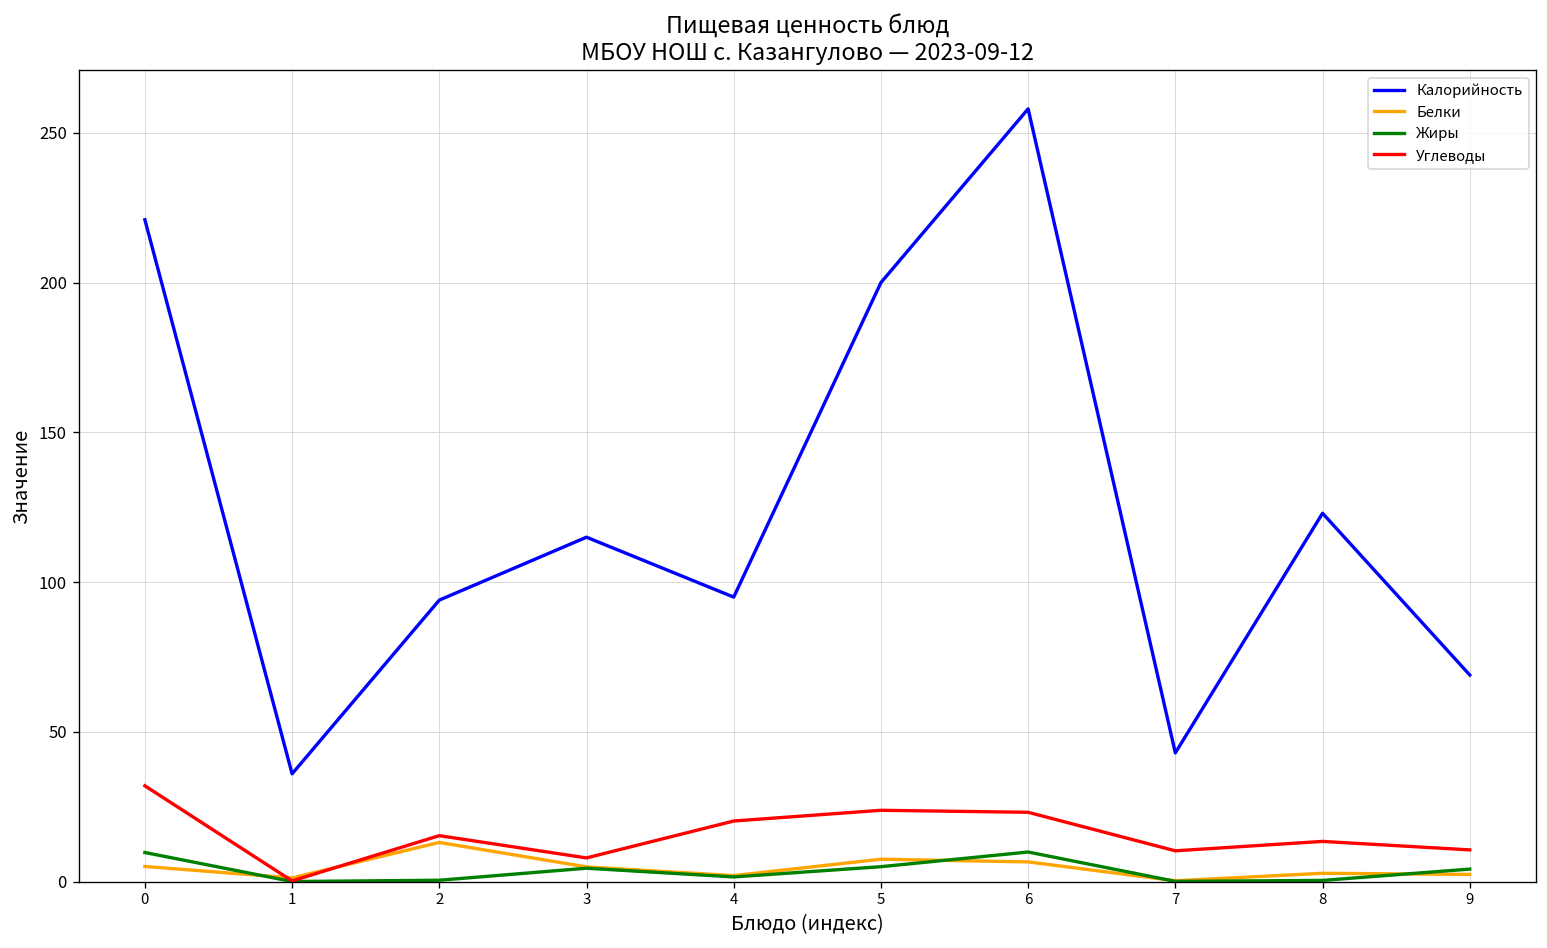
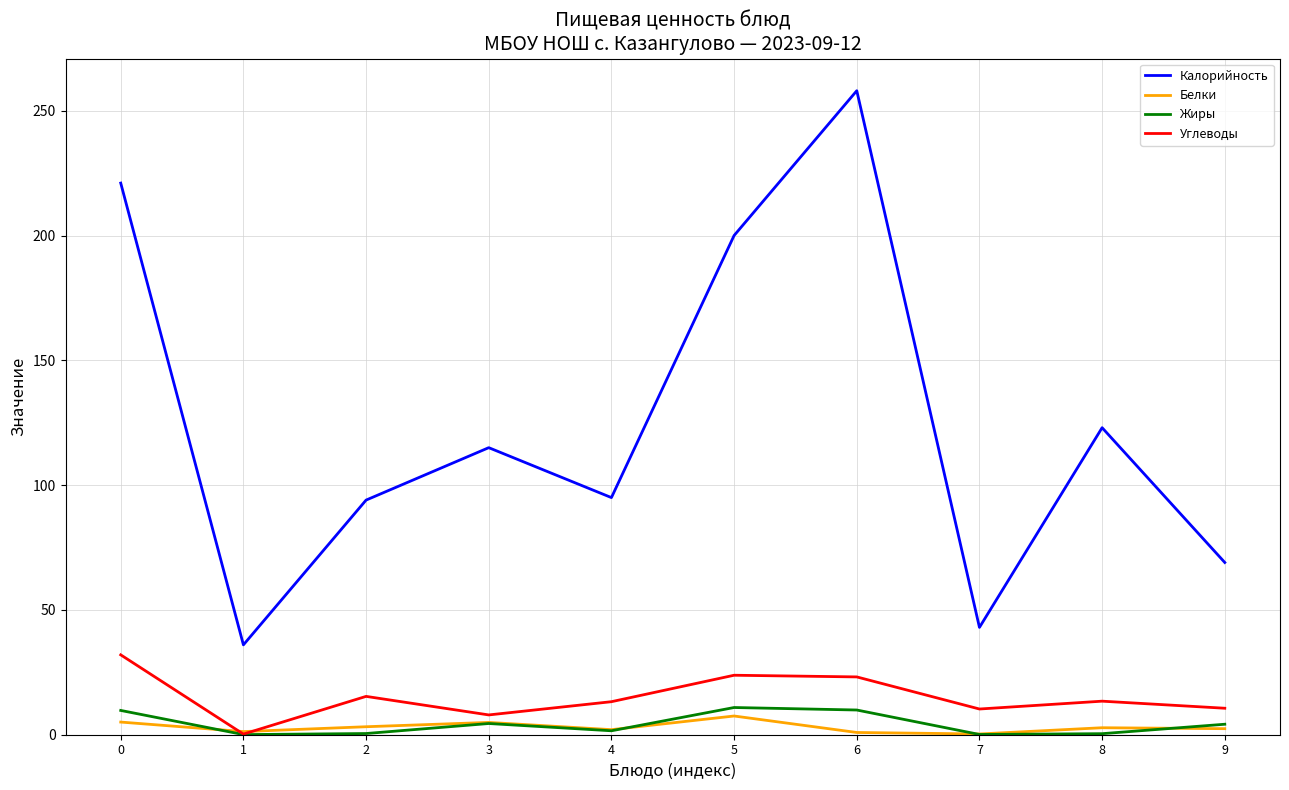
Белки, 2: 13 -> 3
Углеводы, 4: 20 -> 13
Жиры, 5: 5 -> 11
Белки, 6: 7 -> 1
